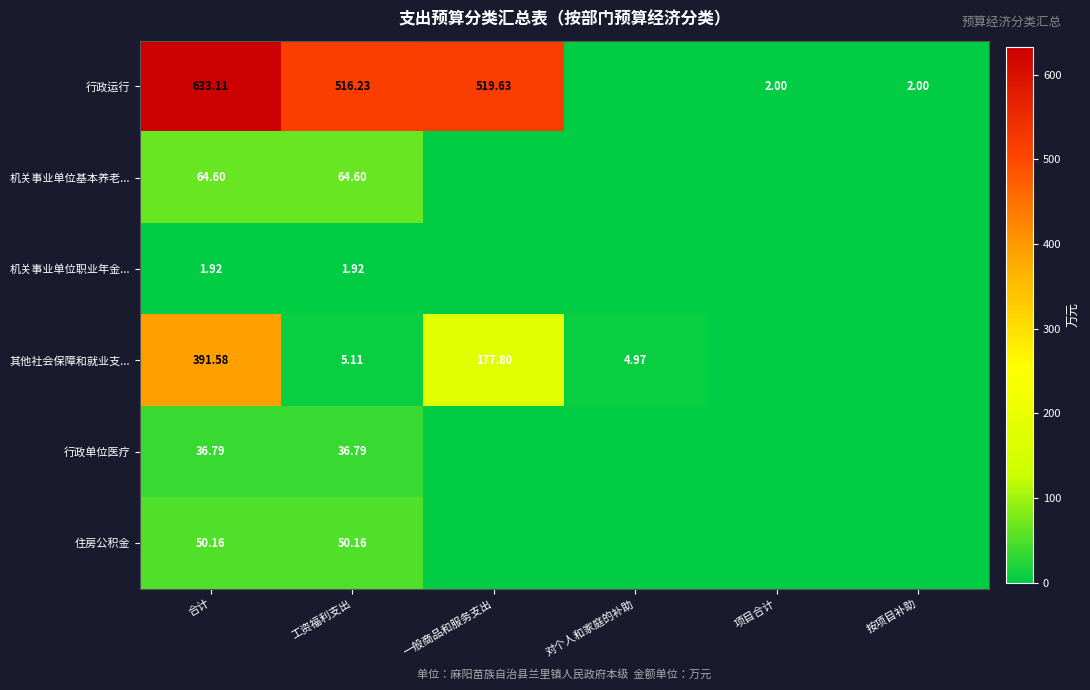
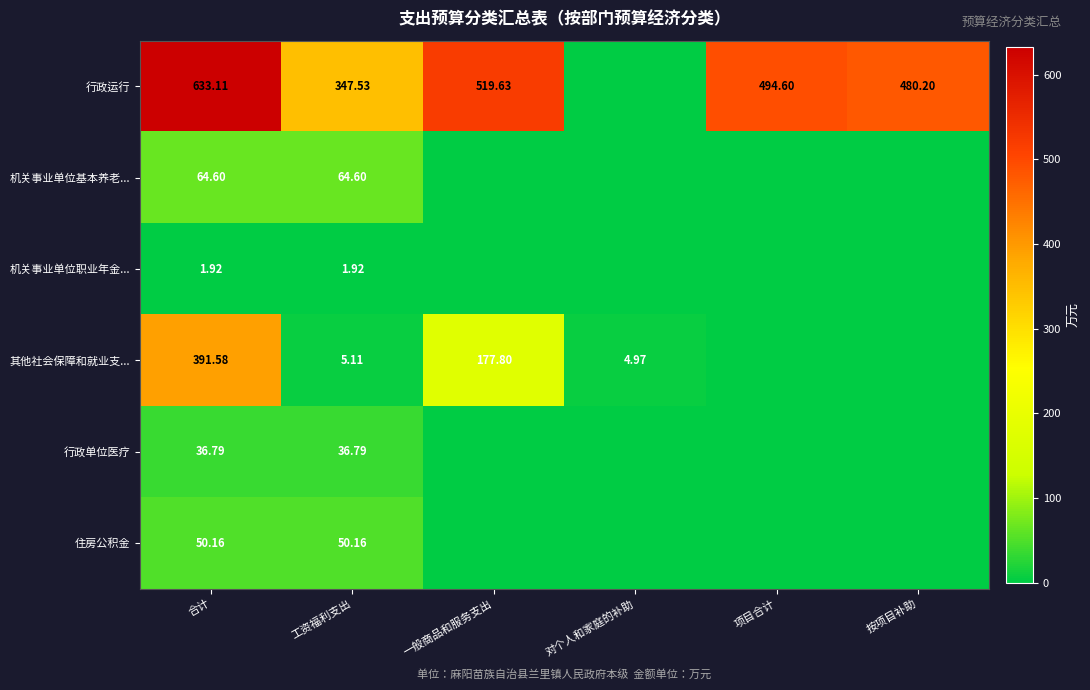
行政运行, 工资福利支出: 516.23 -> 347.53
行政运行, 项目合计: 2.00 -> 494.60
行政运行, 按项目补助: 2.00 -> 480.20
